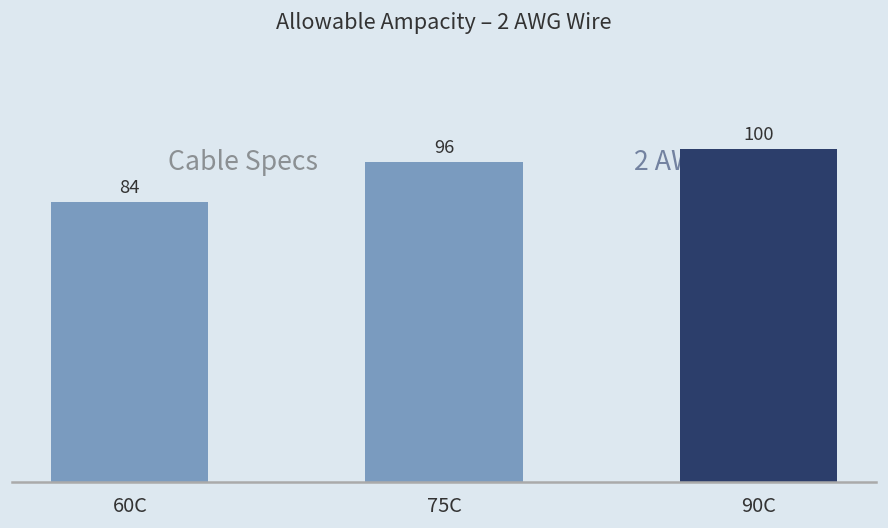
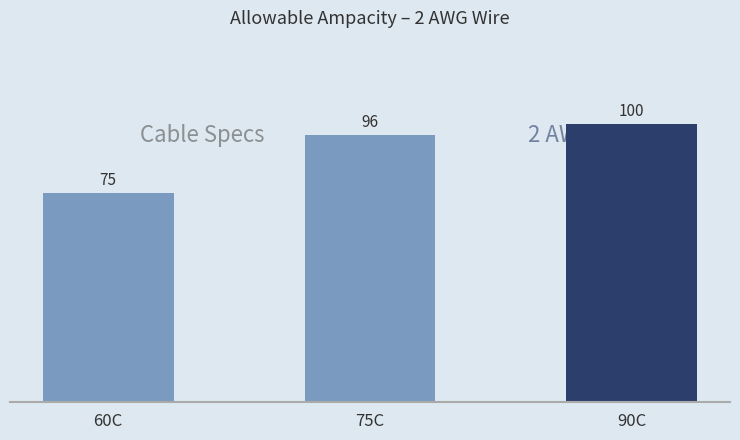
60C: 84 -> 75
